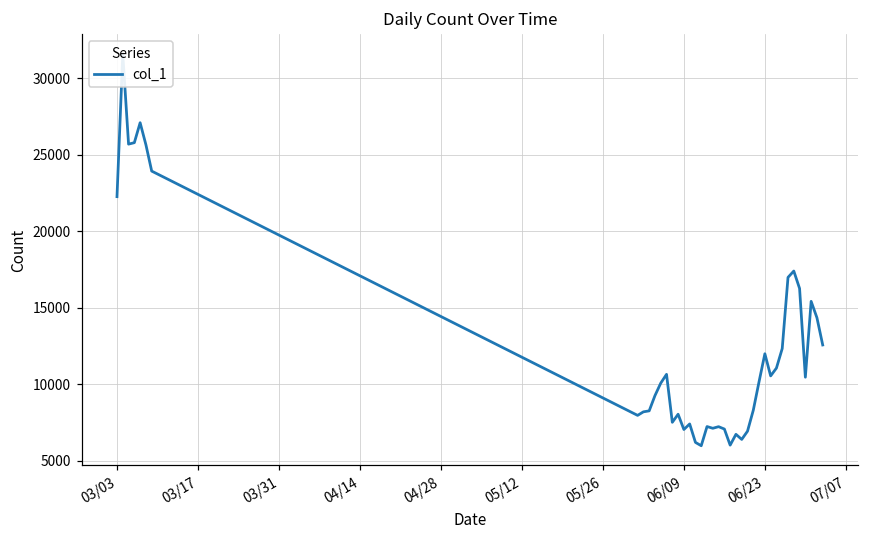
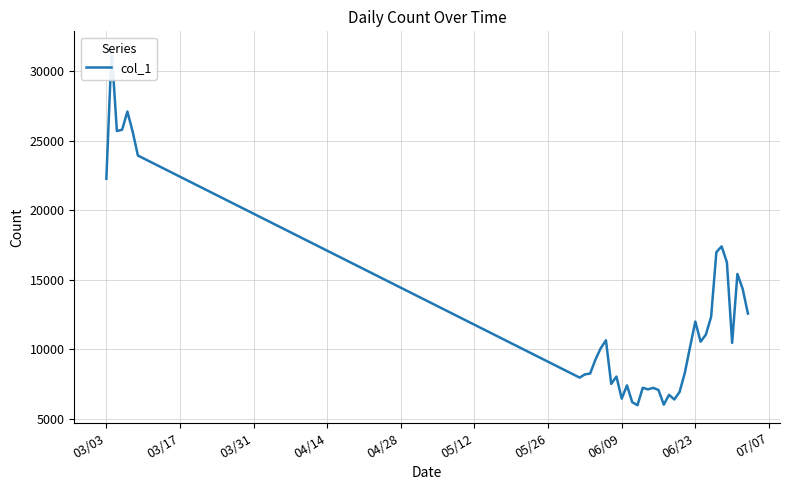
06/09: 7000 -> 6400
